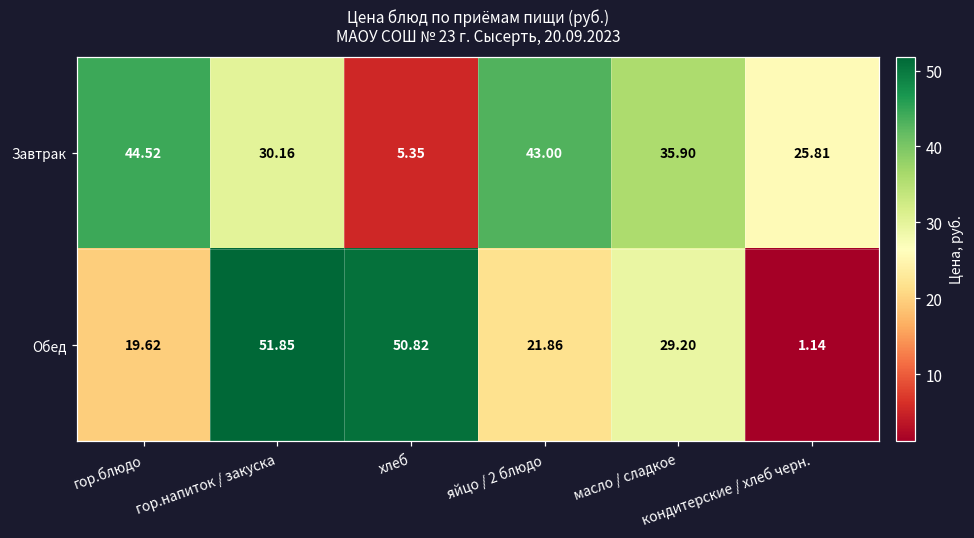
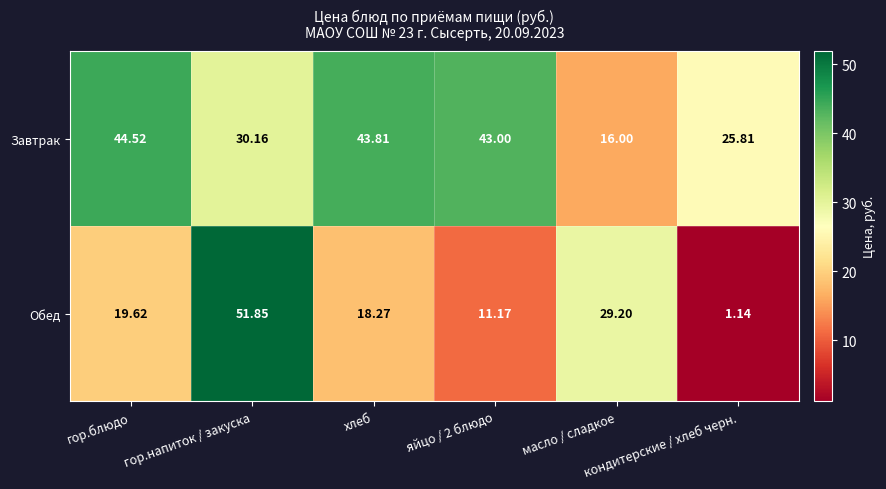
Завтрак, хлеб: 5.35 -> 43.81
Завтрак, масло / сладкое: 35.90 -> 16.00
Обед, хлеб: 50.82 -> 18.27
Обед, яйцо / 2 блюдо: 21.86 -> 11.17
